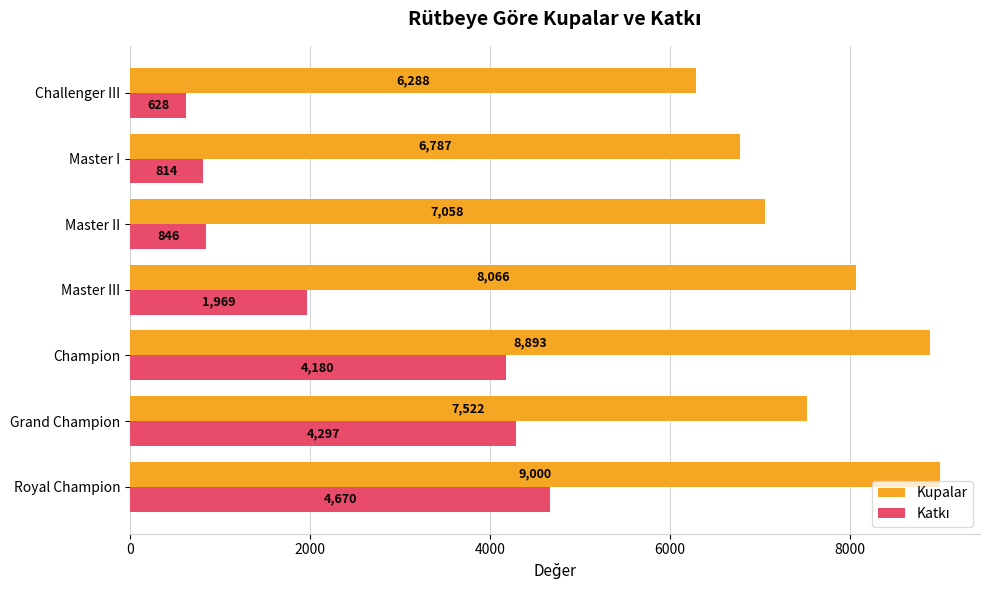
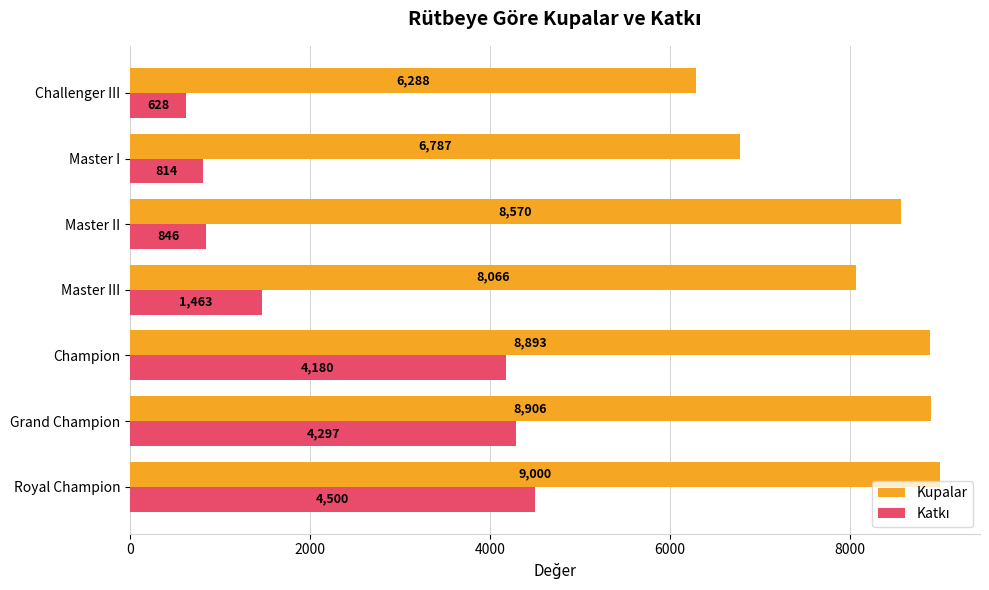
Kupalar, Master II: 7,058 -> 8,570
Katkı, Master III: 1,969 -> 1,463
Kupalar, Grand Champion: 7,522 -> 8,906
Katkı, Royal Champion: 4,670 -> 4,500
